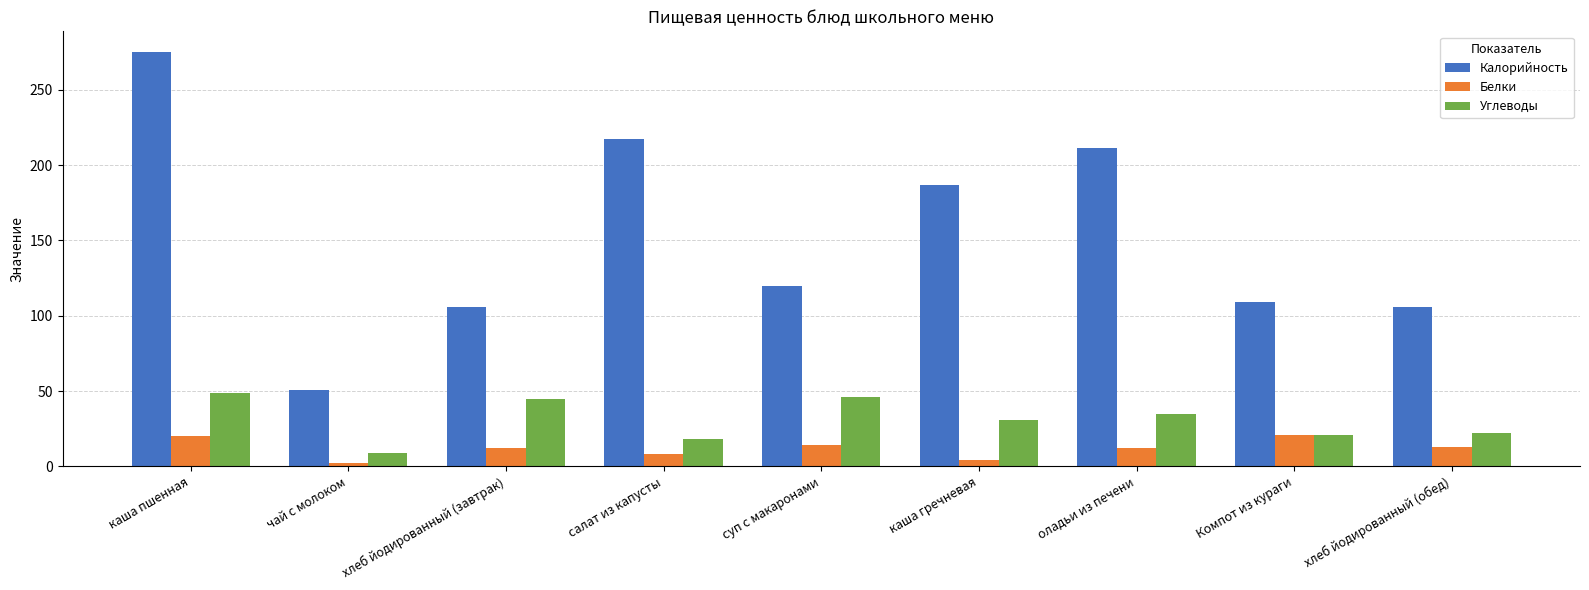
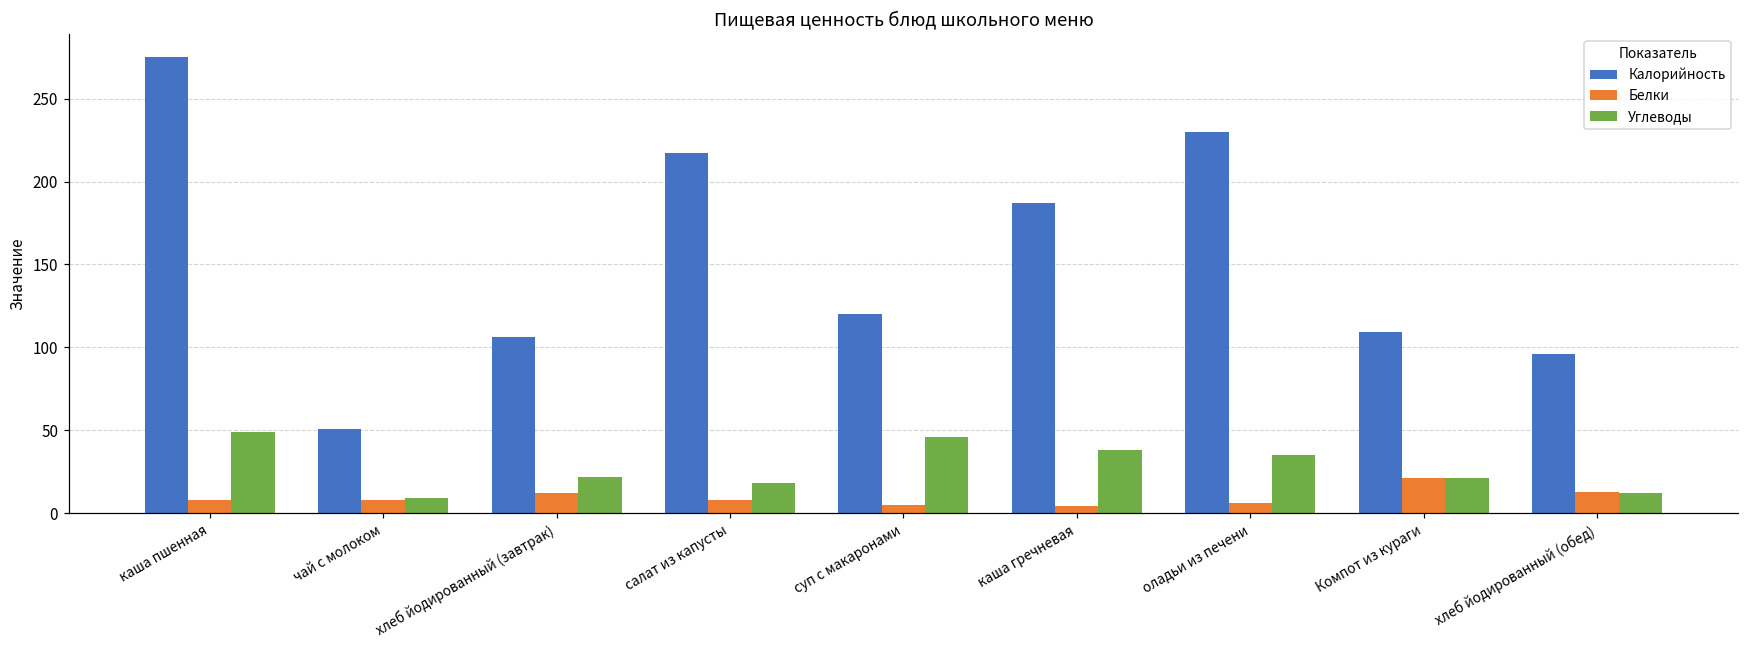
Белки, каша пшенная: 20 -> 8
Белки, чай с молоком: 2 -> 8
Углеводы, хлеб йодированный (завтрак): 45 -> 22
Белки, суп с макаронами: 14 -> 5
Углеводы, каша гречневая: 31 -> 38
Калорийность, оладьи из печени: 211 -> 230
Белки, оладьи из печени: 12 -> 6
Калорийность, хлеб йодированный (обед): 106 -> 96
Углеводы, хлеб йодированный (обед): 22 -> 12
